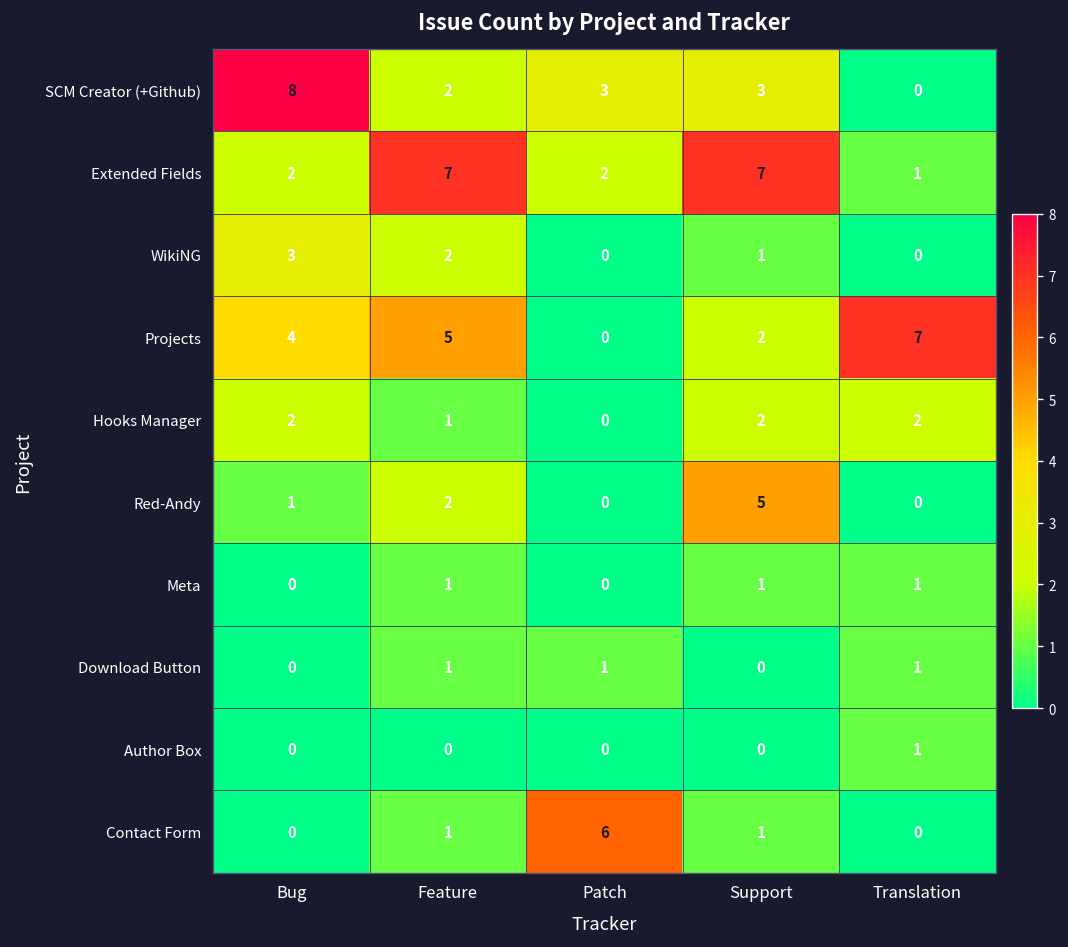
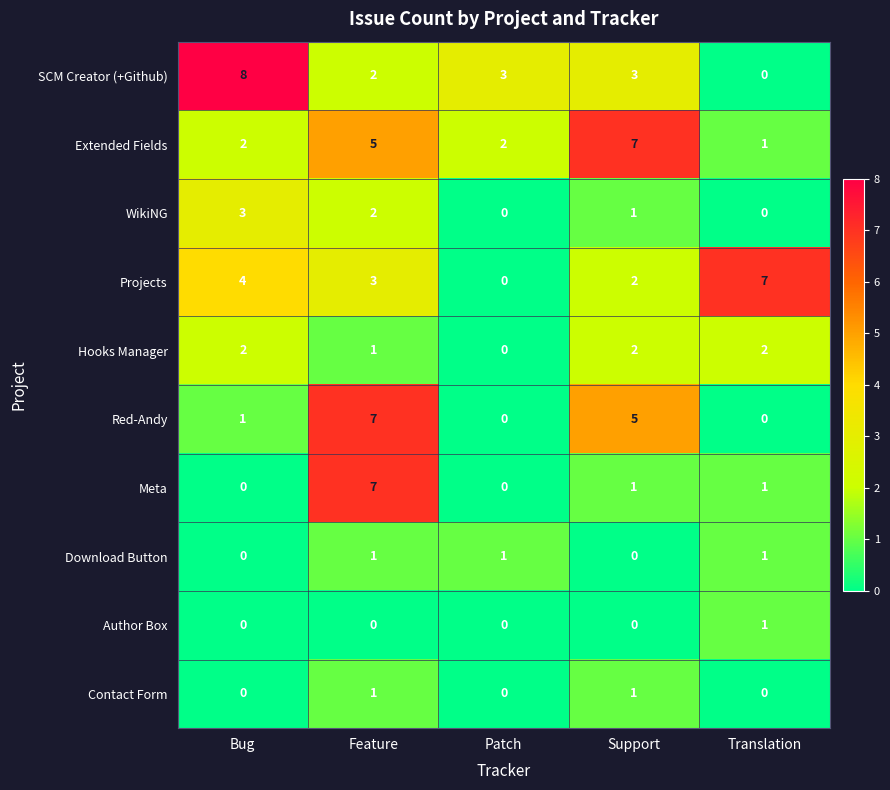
Extended Fields, Feature: 7 -> 5
Projects, Feature: 5 -> 3
Red-Andy, Feature: 2 -> 7
Meta, Feature: 1 -> 7
Contact Form, Patch: 6 -> 0
